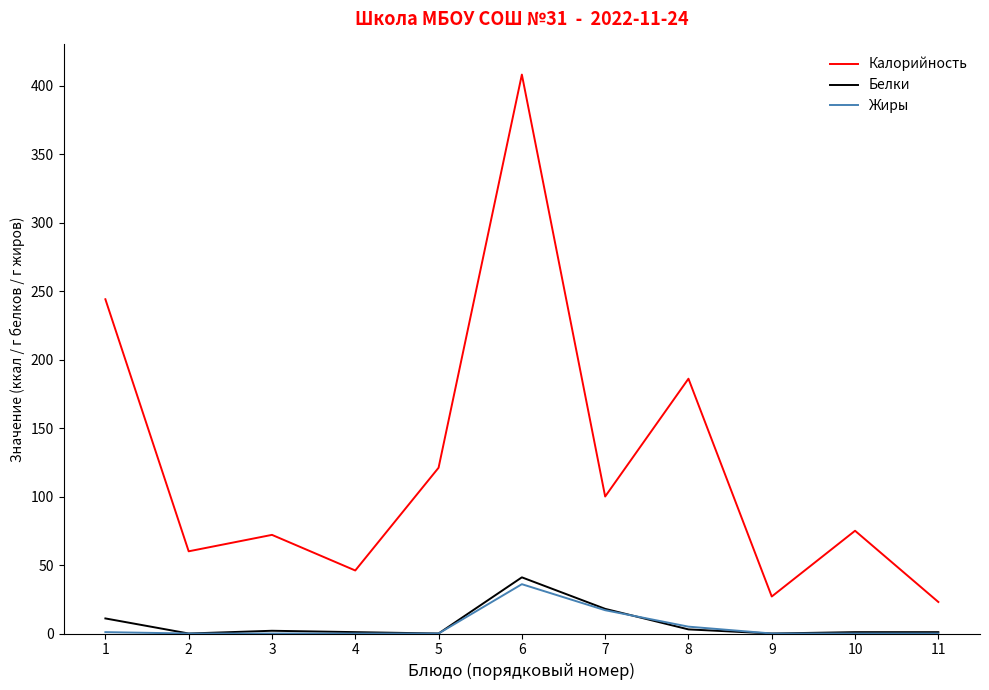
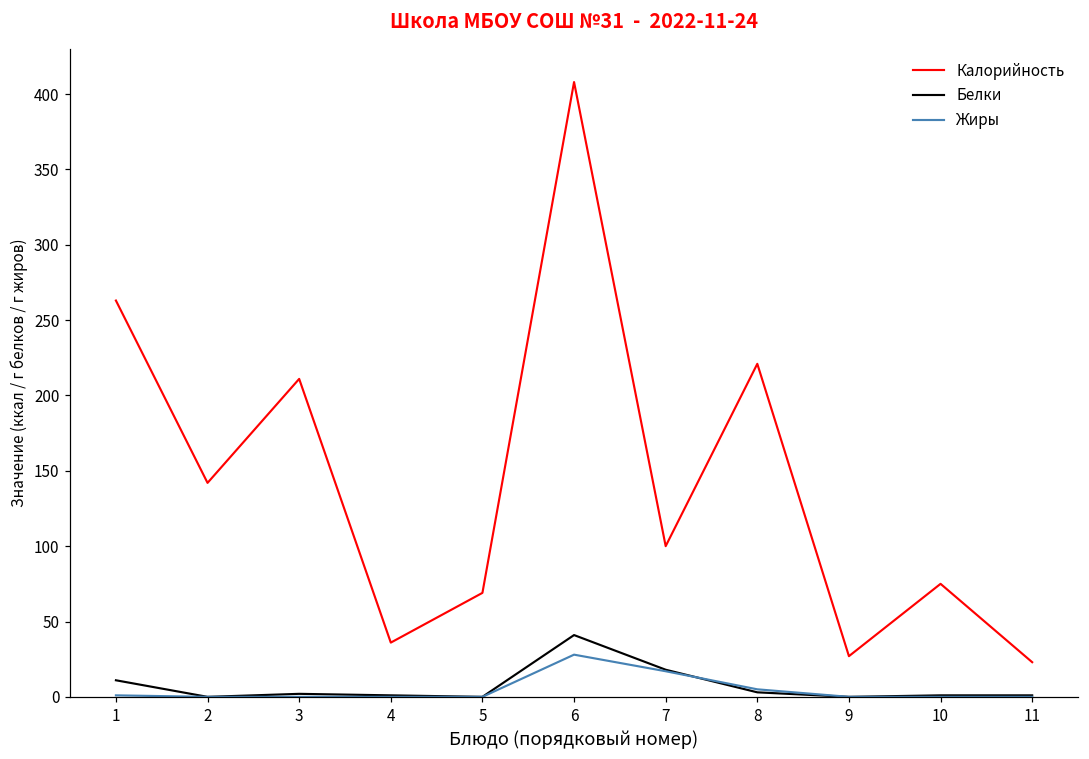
Калорийность, 1: 244 -> 263
Калорийность, 2: 60 -> 142
Калорийность, 3: 72 -> 211
Калорийность, 4: 46 -> 36
Калорийность, 5: 121 -> 69
Жиры, 6: 36 -> 28
Калорийность, 8: 186 -> 221
